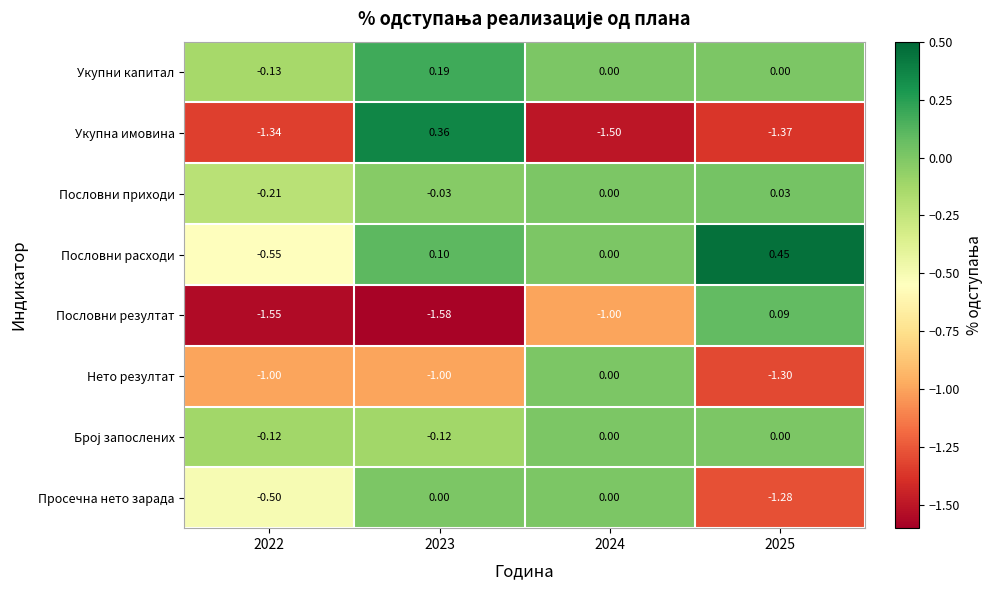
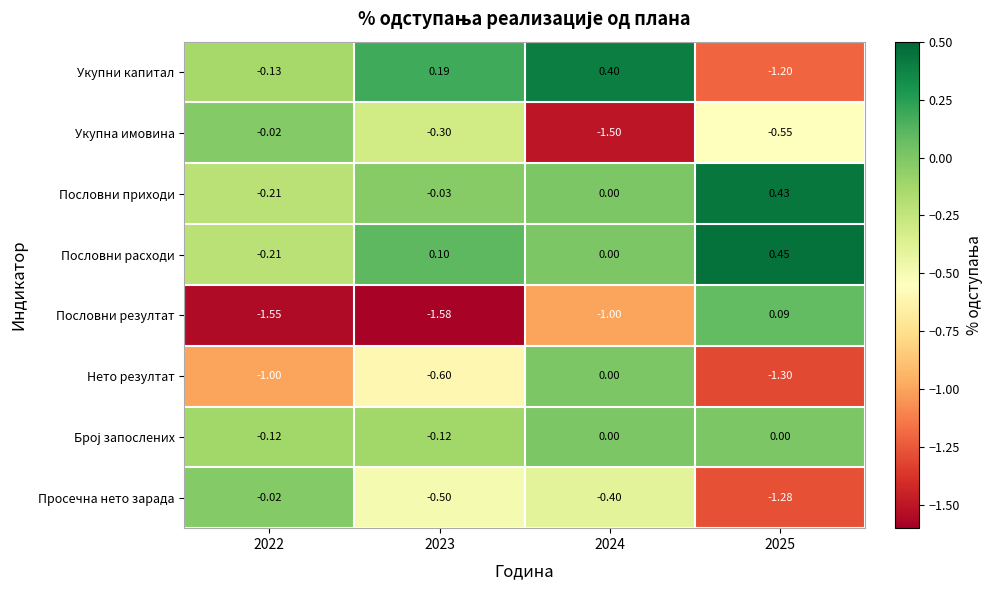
Укупни капитал, 2024: 0.00 -> 0.40
Укупни капитал, 2025: 0.00 -> -1.20
Укупна имовина, 2022: -1.34 -> -0.02
Укупна имовина, 2023: 0.36 -> -0.30
Укупна имовина, 2025: -1.37 -> -0.55
Пословни приходи, 2025: 0.03 -> 0.43
Пословни расходи, 2022: -0.55 -> -0.21
Нето резултат, 2023: -1.00 -> -0.60
Просечна нето зарада, 2022: -0.50 -> -0.02
Просечна нето зарада, 2023: 0.00 -> -0.50
Просечна нето зарада, 2024: 0.00 -> -0.40
